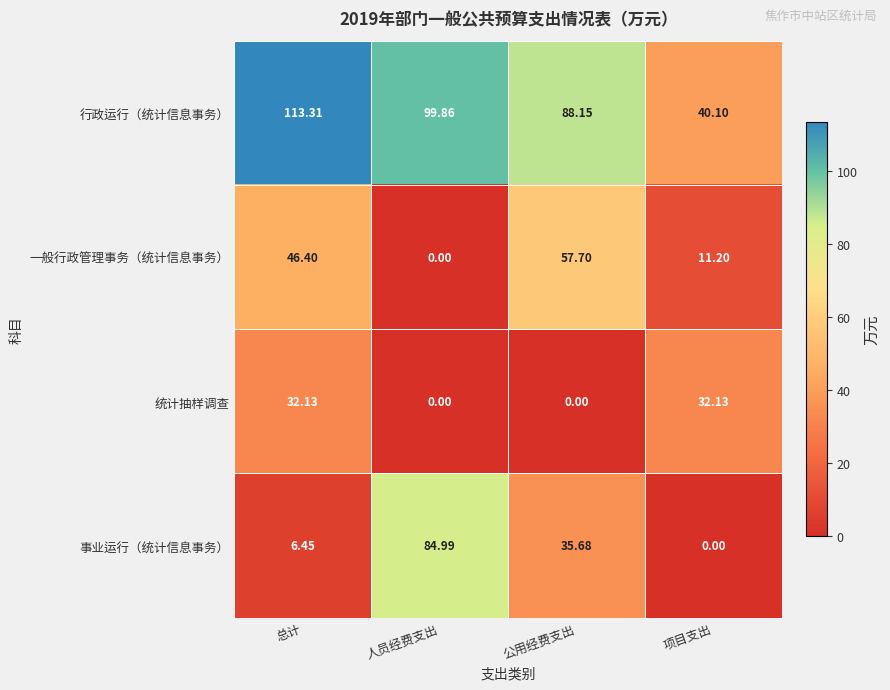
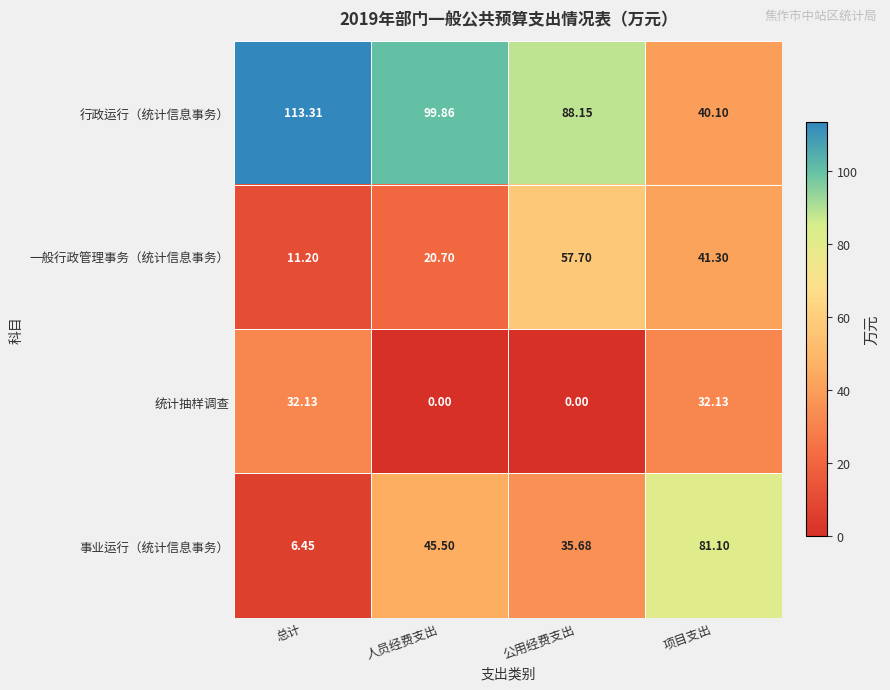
一般行政管理事务（统计信息事务）, 总计: 46.40 -> 11.20
一般行政管理事务（统计信息事务）, 人员经费支出: 0.00 -> 20.70
一般行政管理事务（统计信息事务）, 项目支出: 11.20 -> 41.30
事业运行（统计信息事务）, 人员经费支出: 84.99 -> 45.50
事业运行（统计信息事务）, 项目支出: 0.00 -> 81.10
